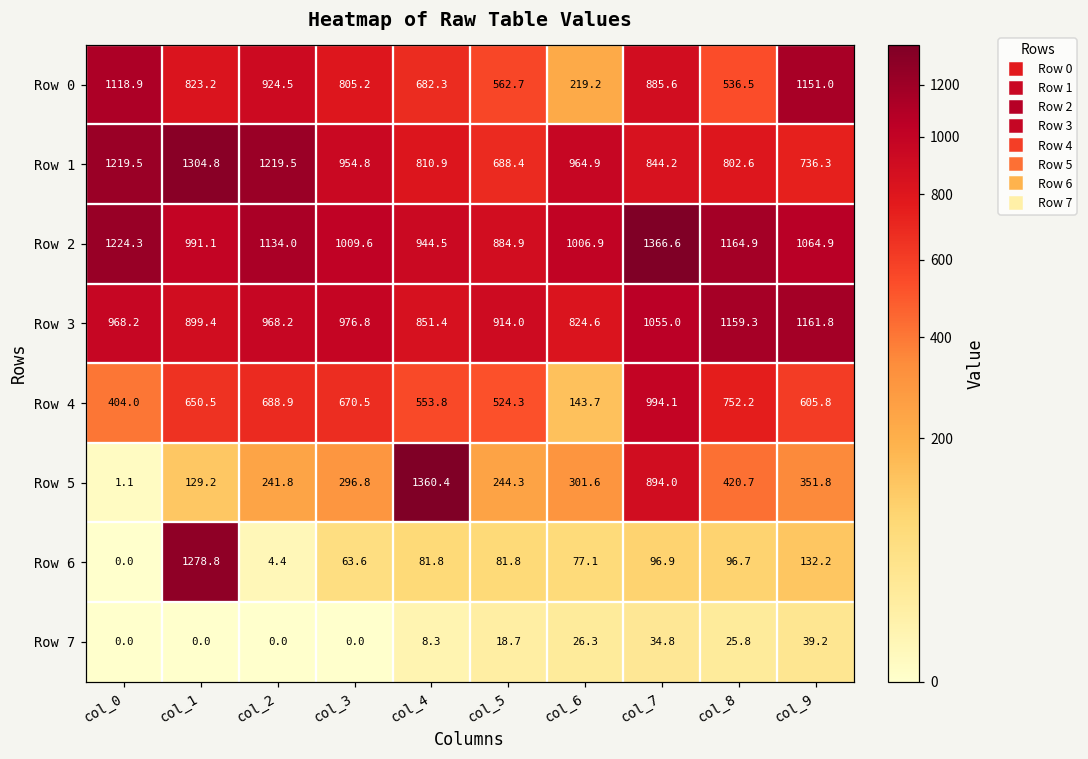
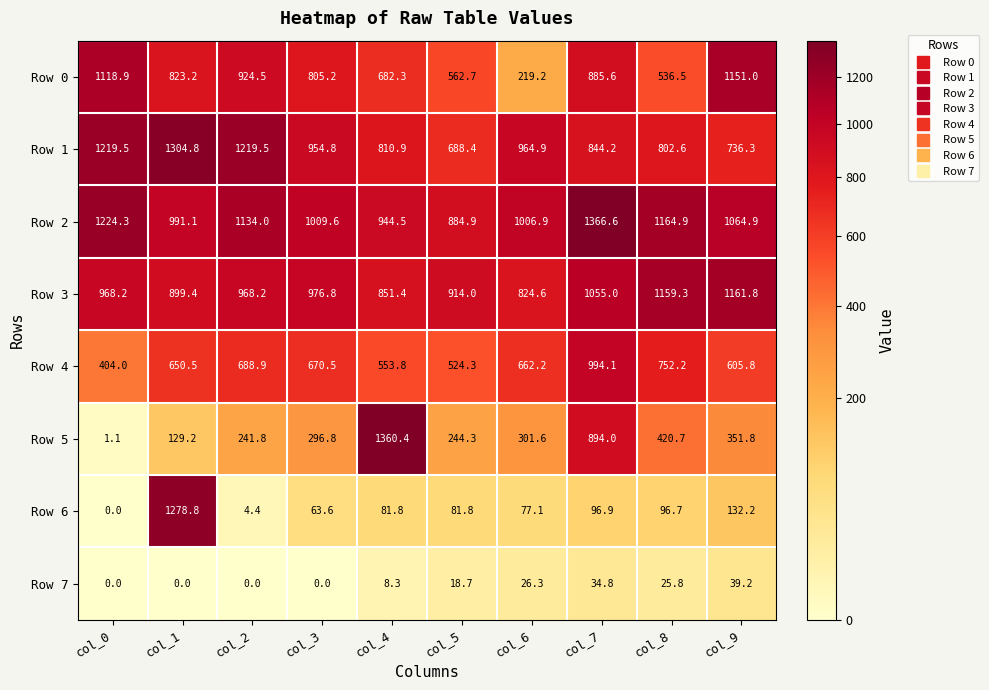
Row 4, col_6: 143.7 -> 662.2
